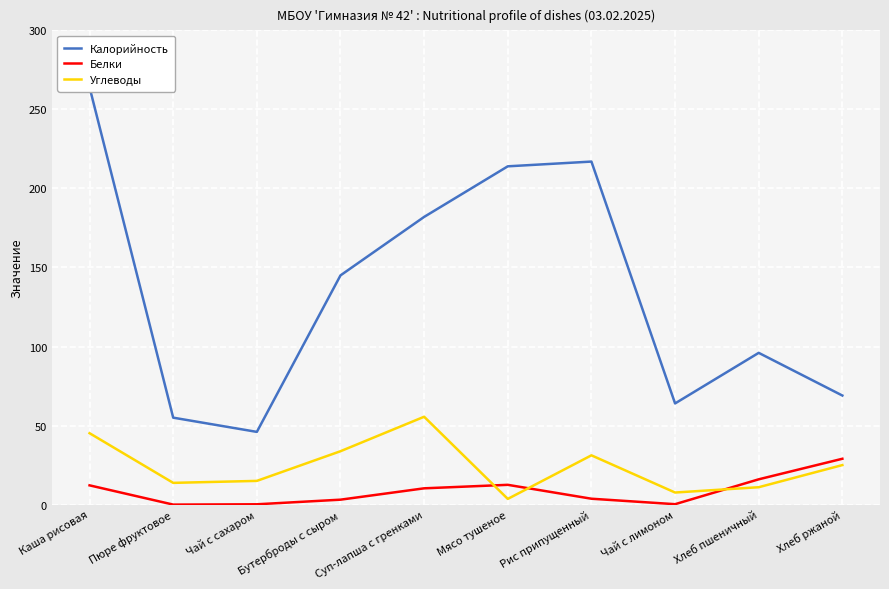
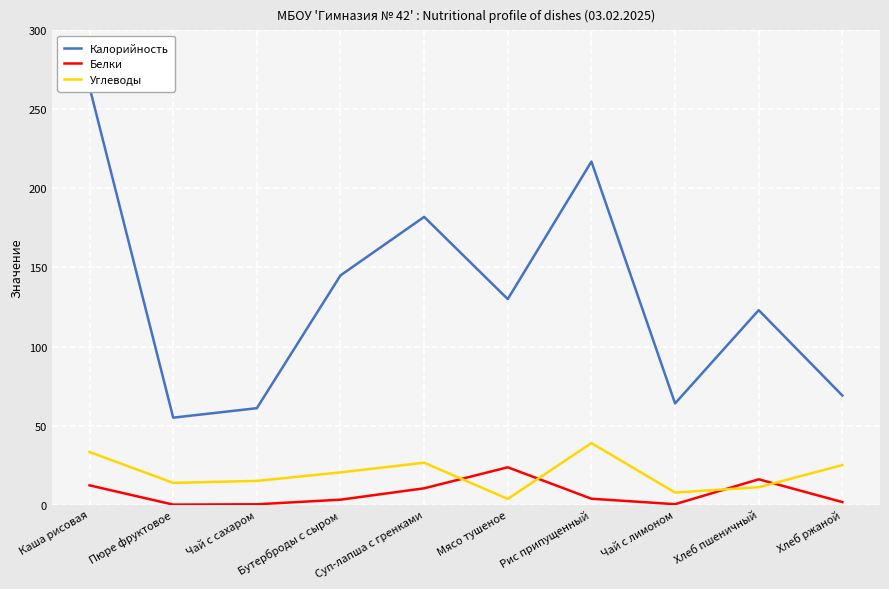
Углеводы, Каша рисовая: 45 -> 33
Калорийность, Чай с сахаром: 46 -> 61
Углеводы, Бутерброды с сыром: 34 -> 20
Углеводы, Суп-лапша с гренками: 56 -> 27
Калорийность, Мясо тушеное: 214 -> 130
Белки, Мясо тушеное: 13 -> 24
Углеводы, Рис припущенный: 31 -> 39
Калорийность, Хлеб пшеничный: 96 -> 123
Белки, Хлеб ржаной: 29 -> 2
